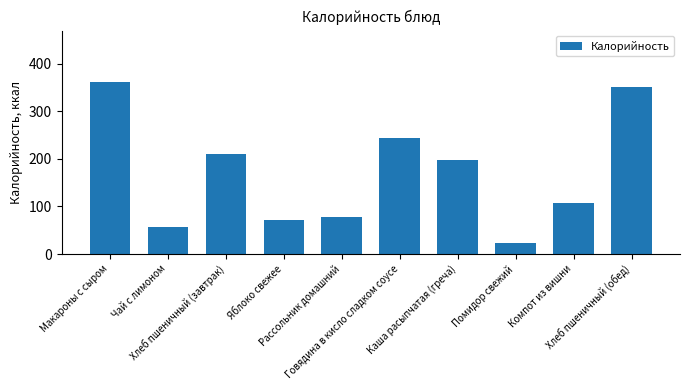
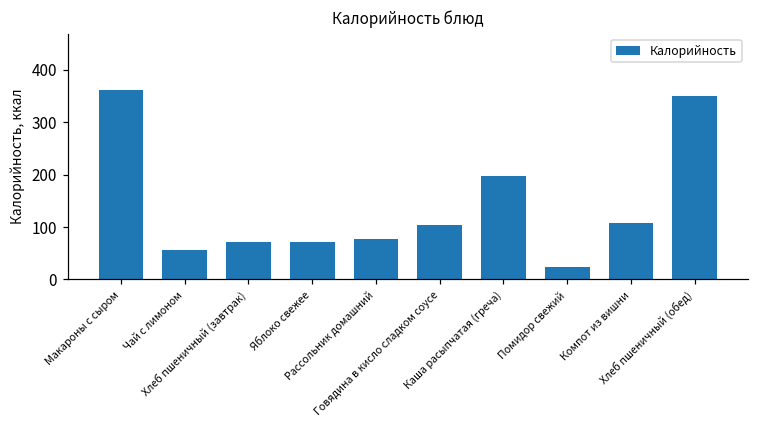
Хлеб пшеничный (завтрак): 210 -> 70
Говядина в кисло сладком соусе: 240 -> 100
